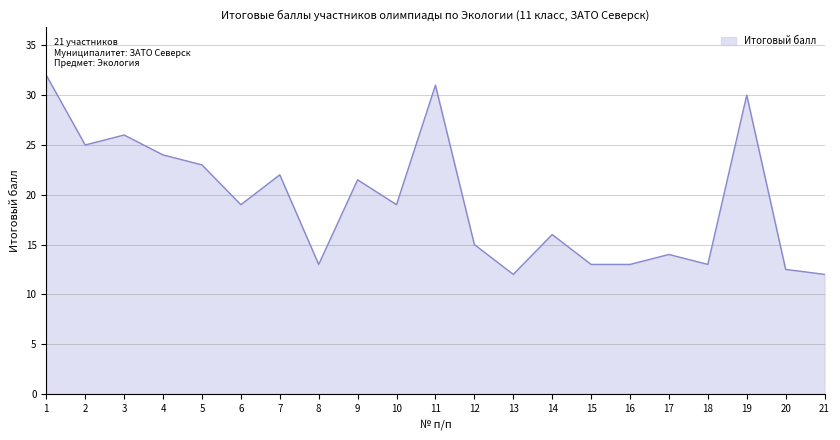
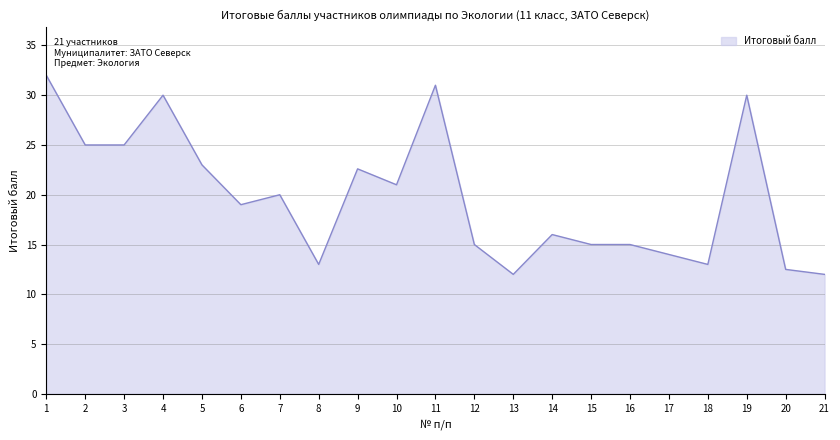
3: 26 -> 25
4: 24 -> 30
7: 22 -> 20
9: 22 -> 23
10: 19 -> 21
15: 13 -> 15
16: 13 -> 15
